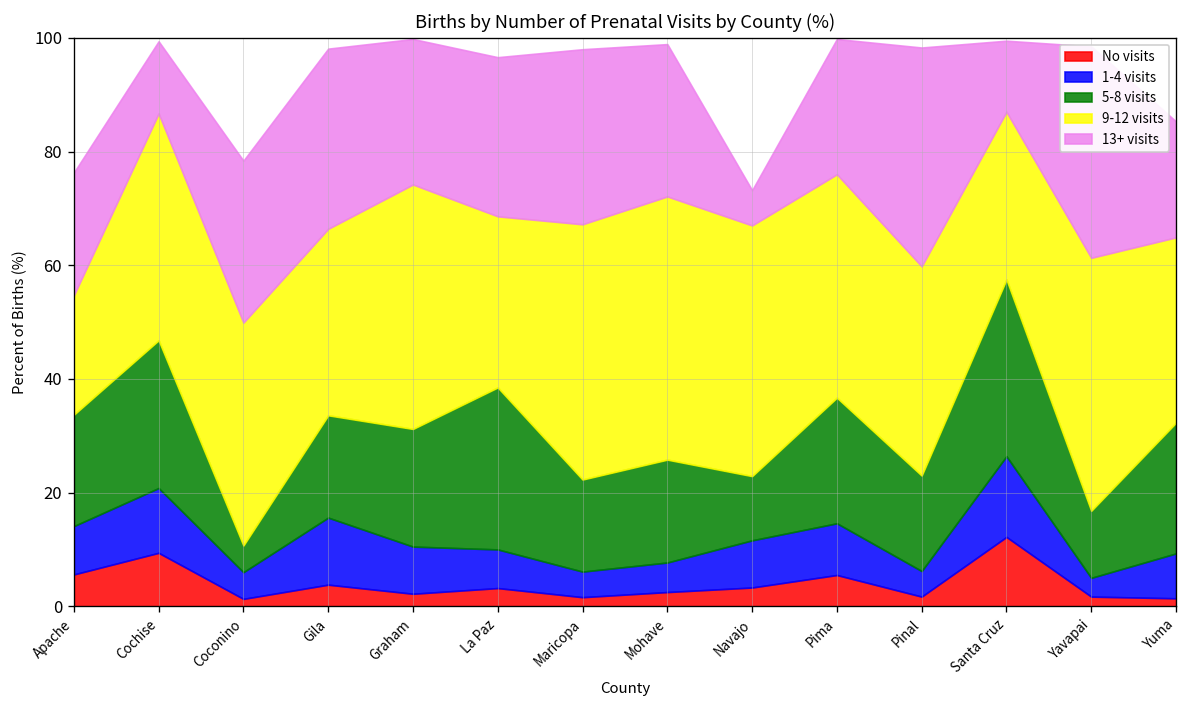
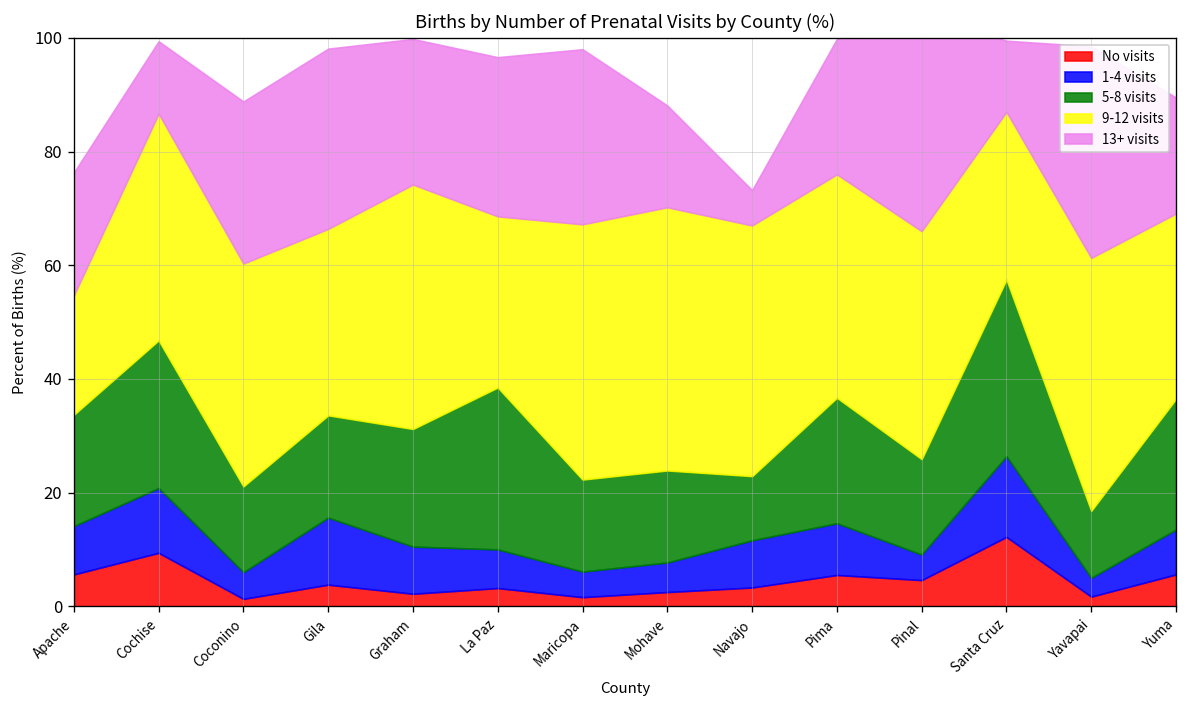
5-8 visits, Coconino: 5 -> 15
5-8 visits, Mohave: 18 -> 16
13+ visits, Mohave: 27 -> 18
No visits, Pinal: 2 -> 5
9-12 visits, Pinal: 37 -> 40
No visits, Yuma: 1 -> 6
